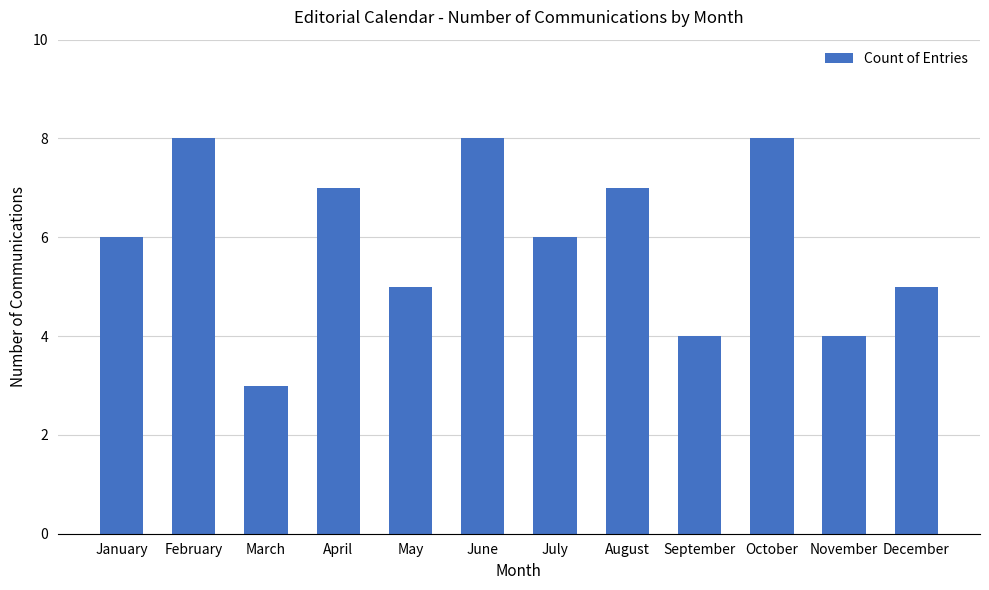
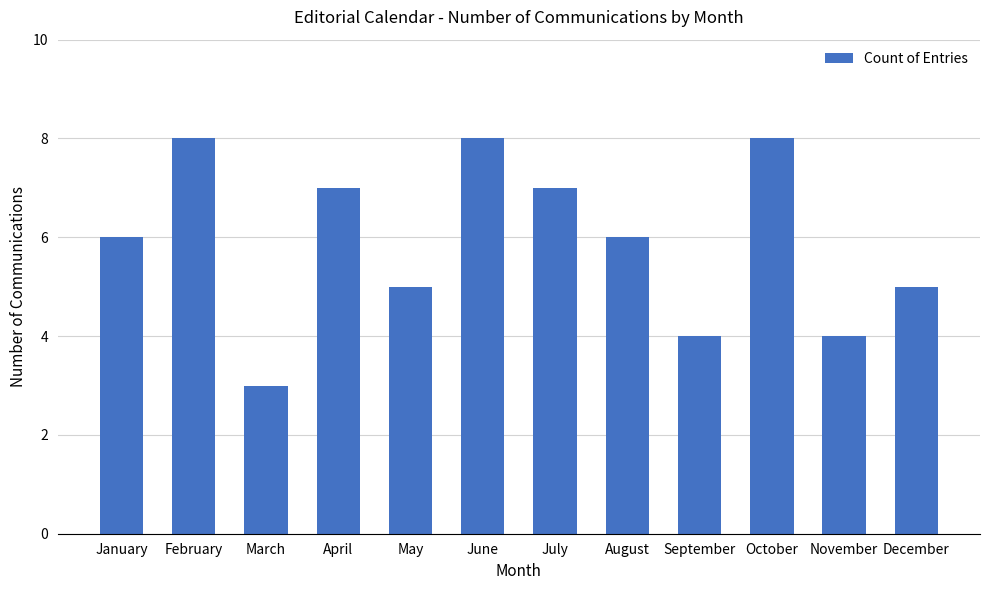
July: 6 -> 7
August: 7 -> 6
